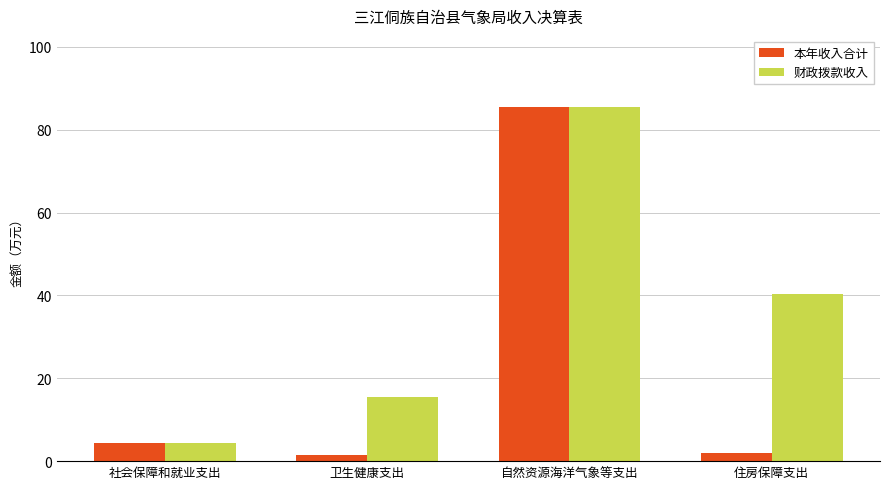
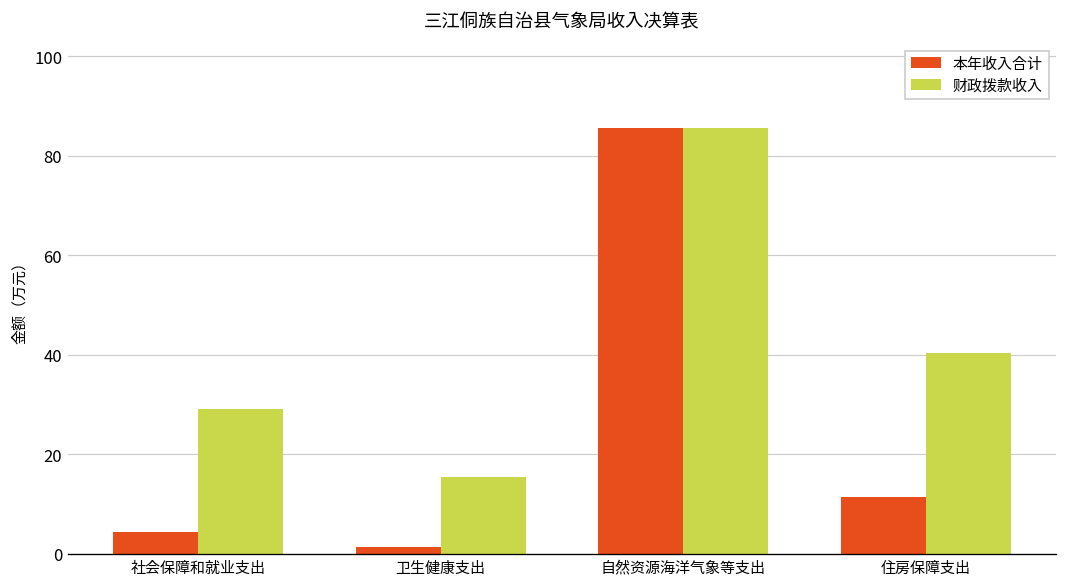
财政拨款收入, 社会保障和就业支出: 4 -> 29
本年收入合计, 住房保障支出: 2 -> 11
